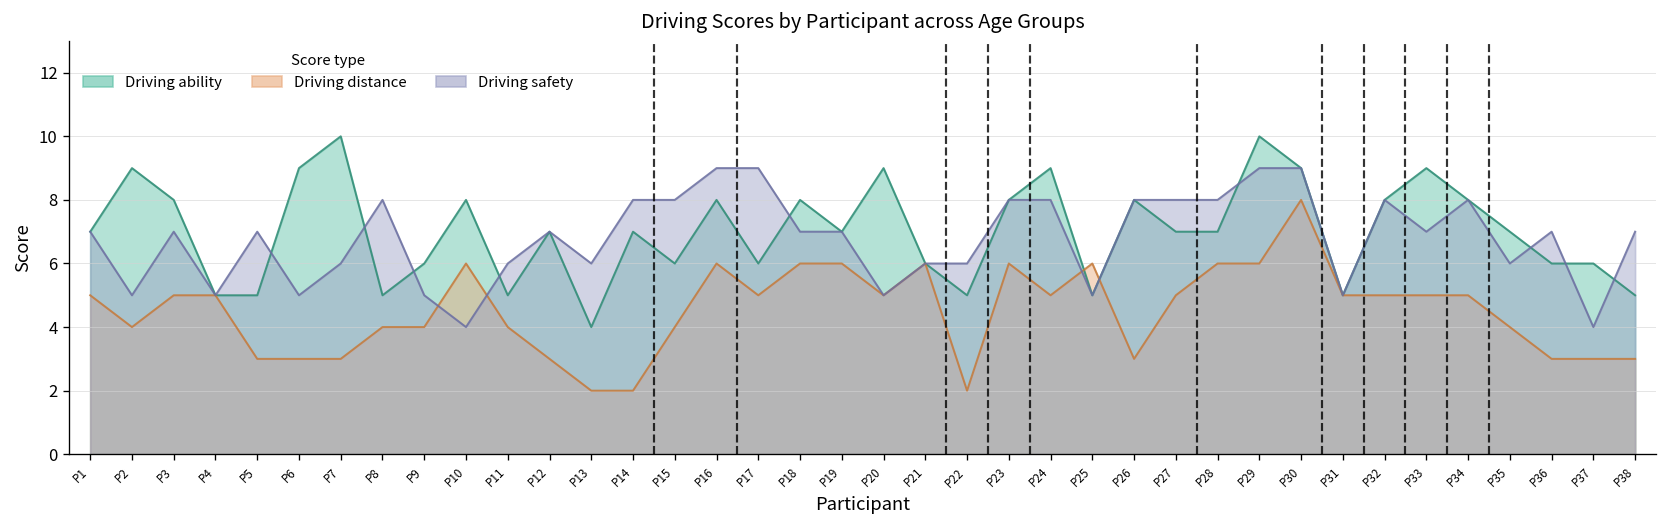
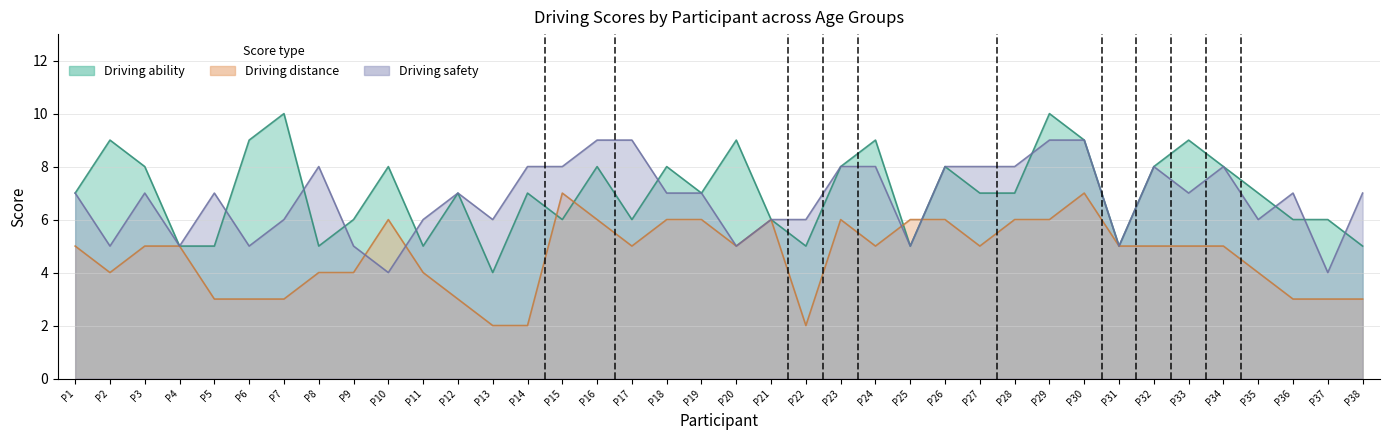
Driving distance, P15: 4 -> 7
Driving distance, P26: 3 -> 6
Driving distance, P30: 8 -> 7
